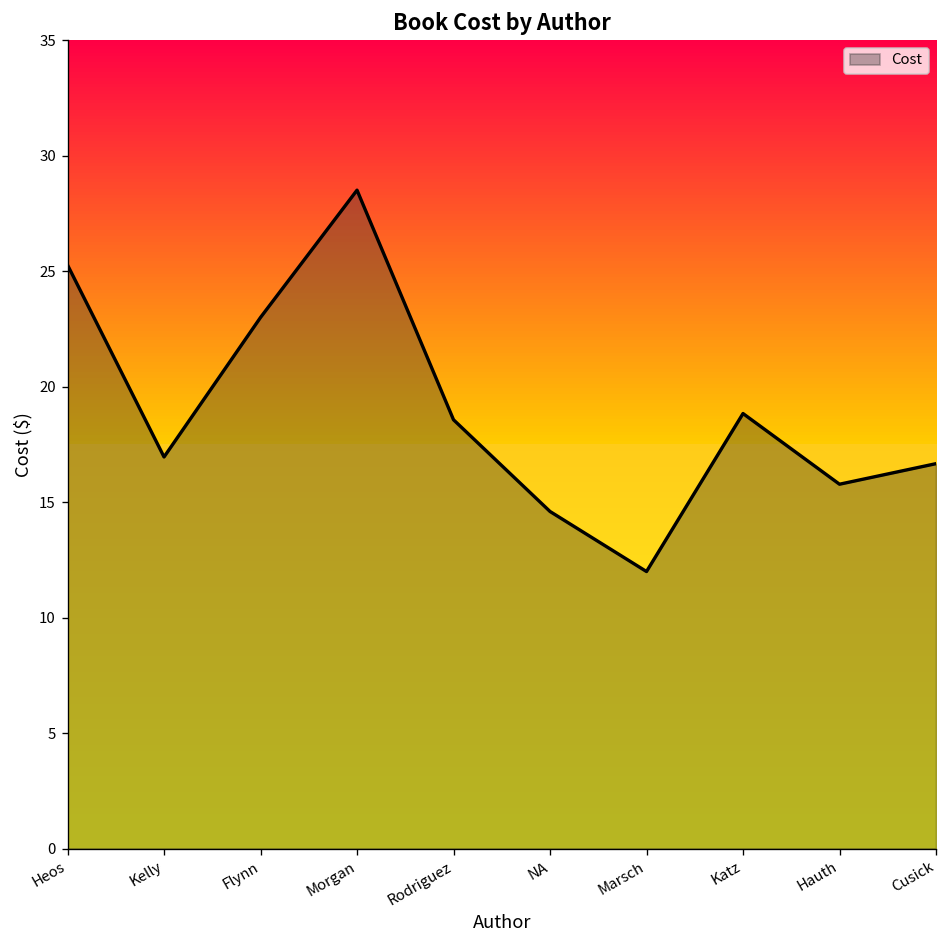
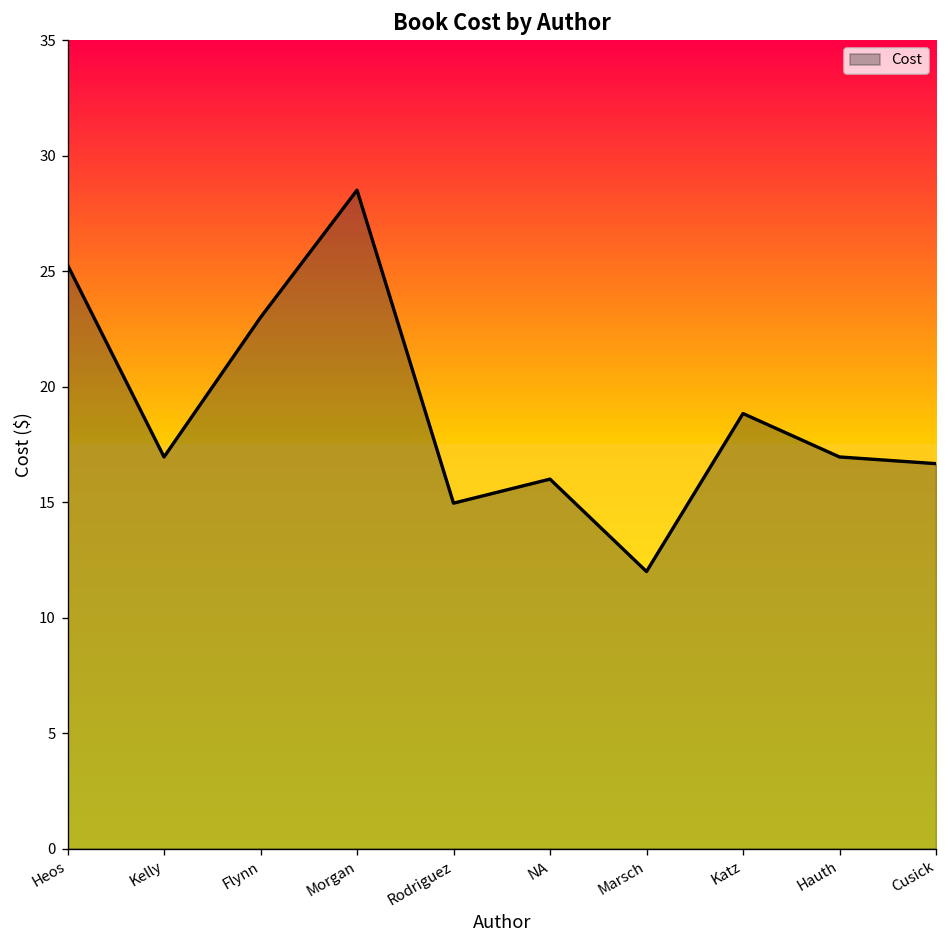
Rodriguez: 18.6 -> 15.0
NA: 14.6 -> 16.0
Hauth: 15.8 -> 17.0
